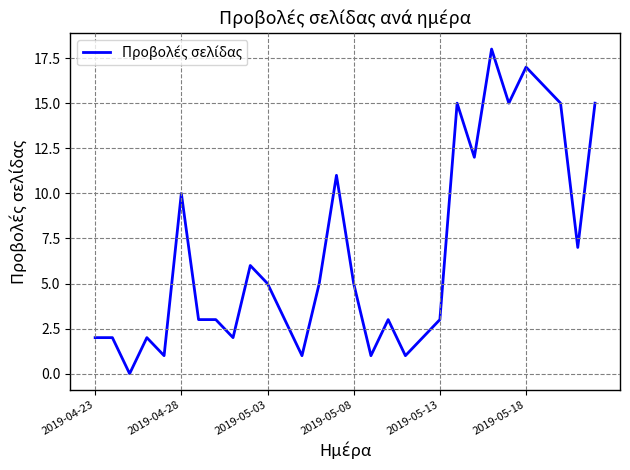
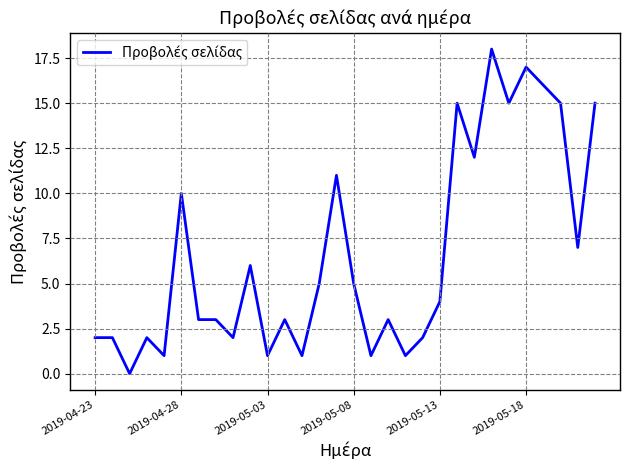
2019-05-03: 5 -> 1
2019-05-13: 3 -> 4
